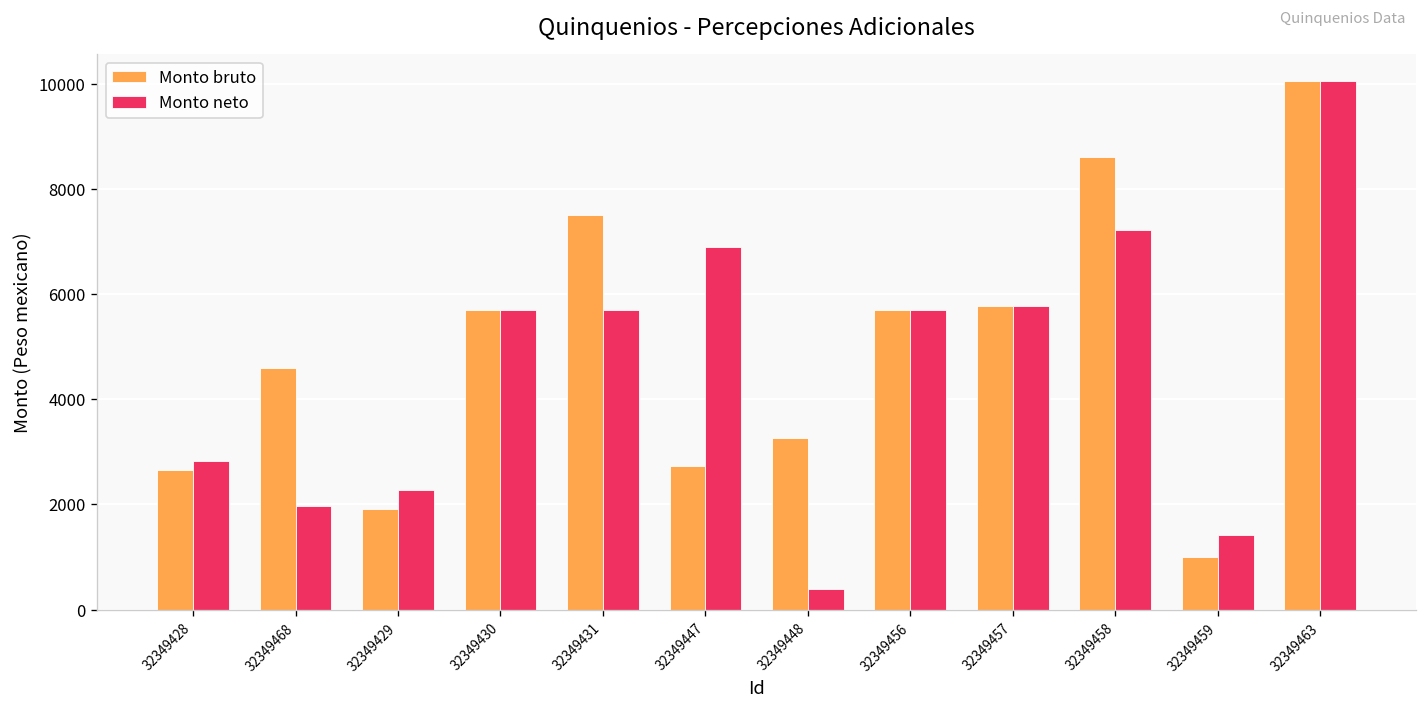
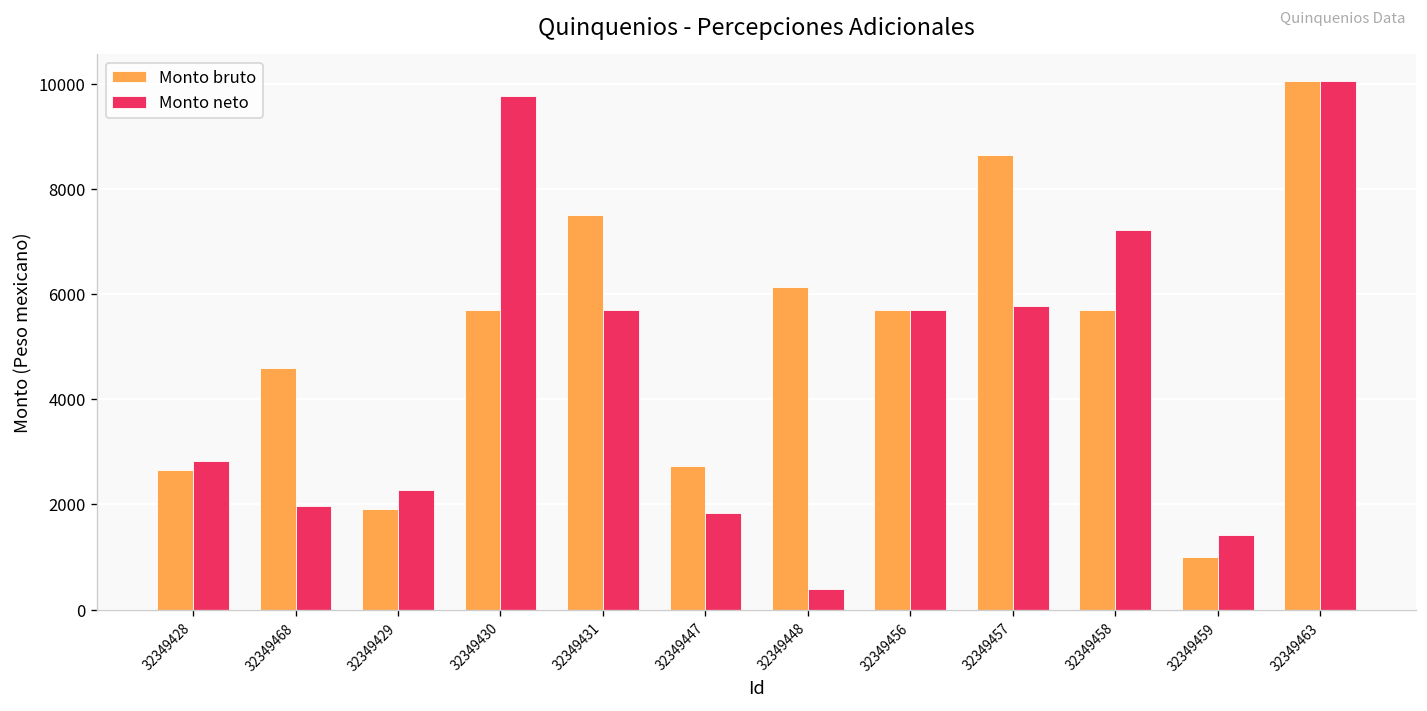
Monto neto, 32349430: 5700 -> 9800
Monto neto, 32349447: 6900 -> 1800
Monto bruto, 32349448: 3300 -> 6100
Monto bruto, 32349457: 5800 -> 8600
Monto bruto, 32349458: 8600 -> 5700
